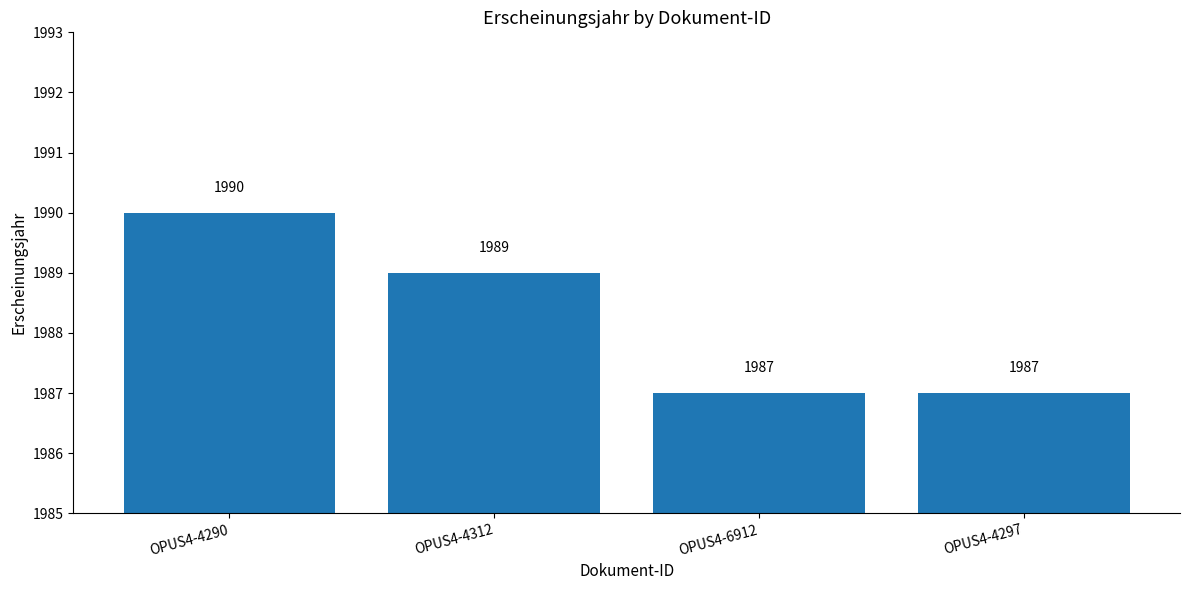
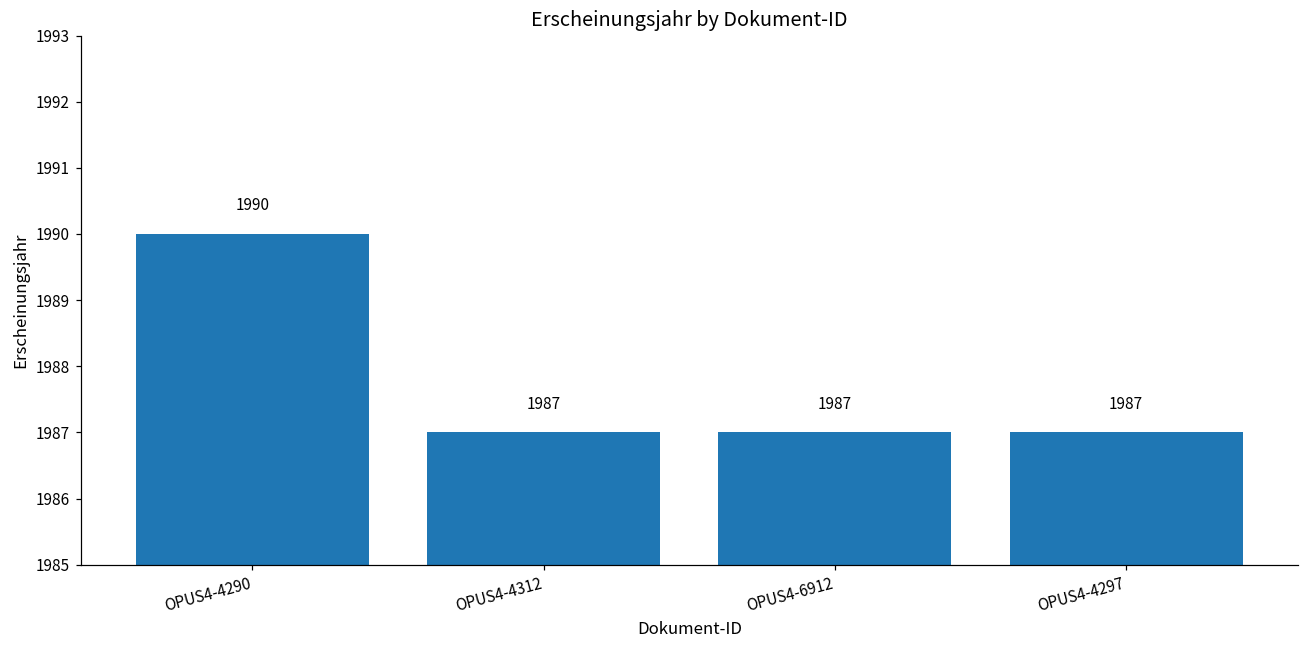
OPUS4-4312: 1989 -> 1987
